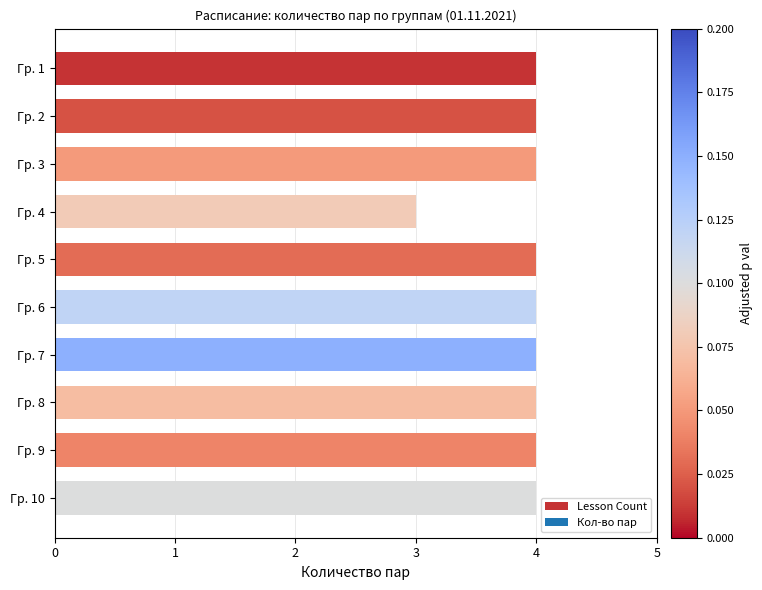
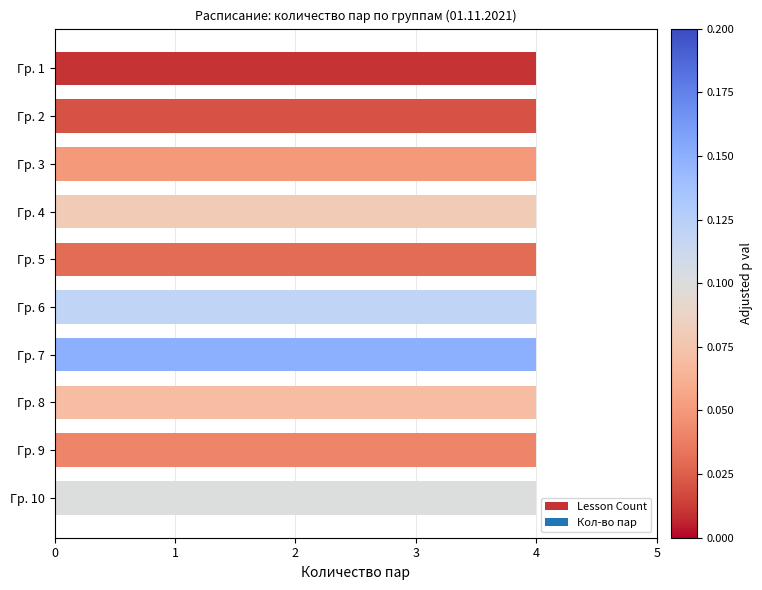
Гр. 4: 3 -> 4
